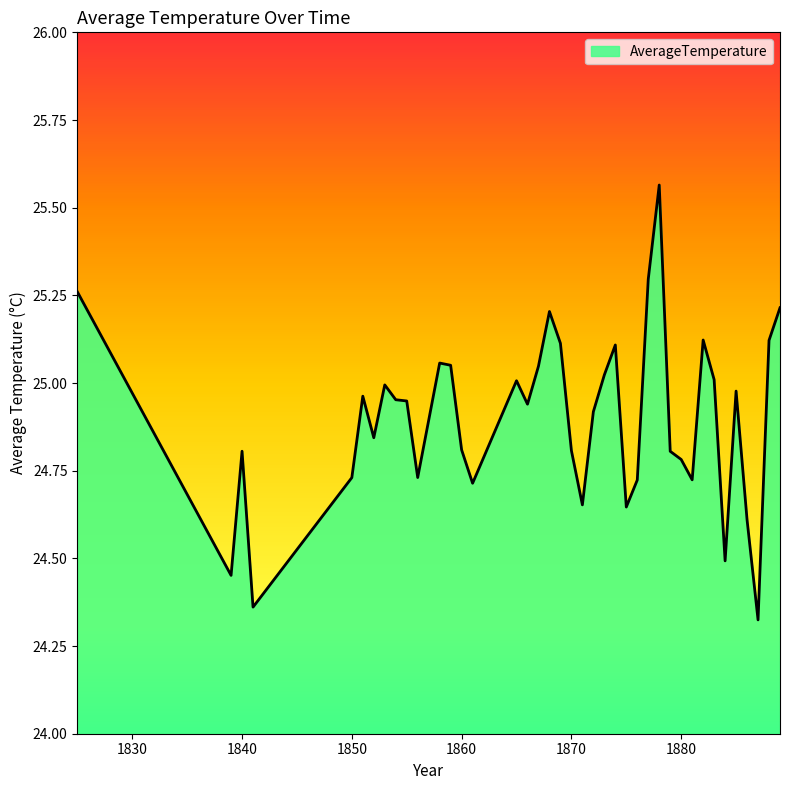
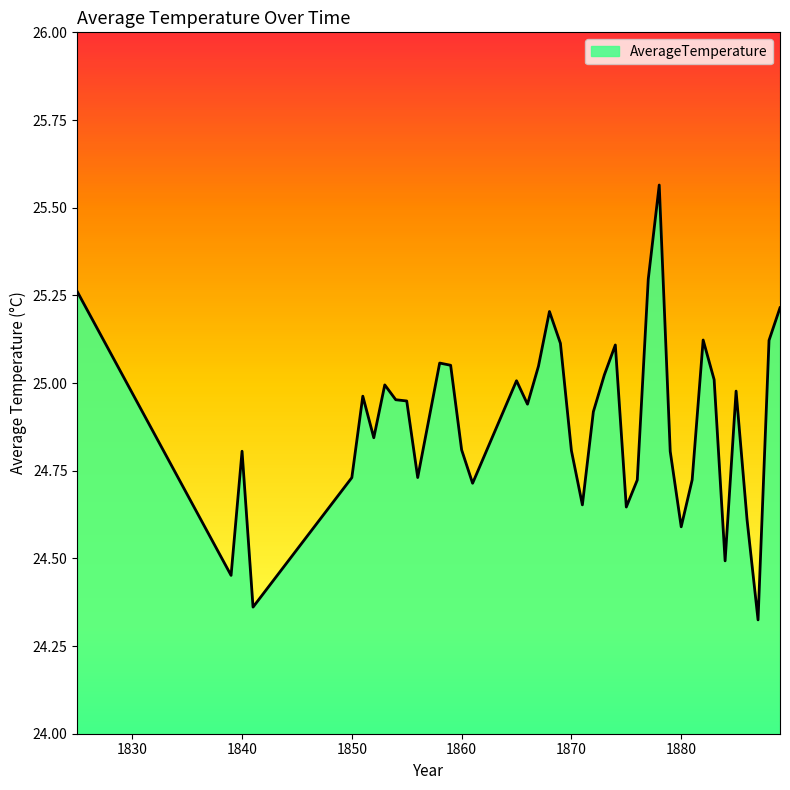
1880: 24.78 -> 24.59
